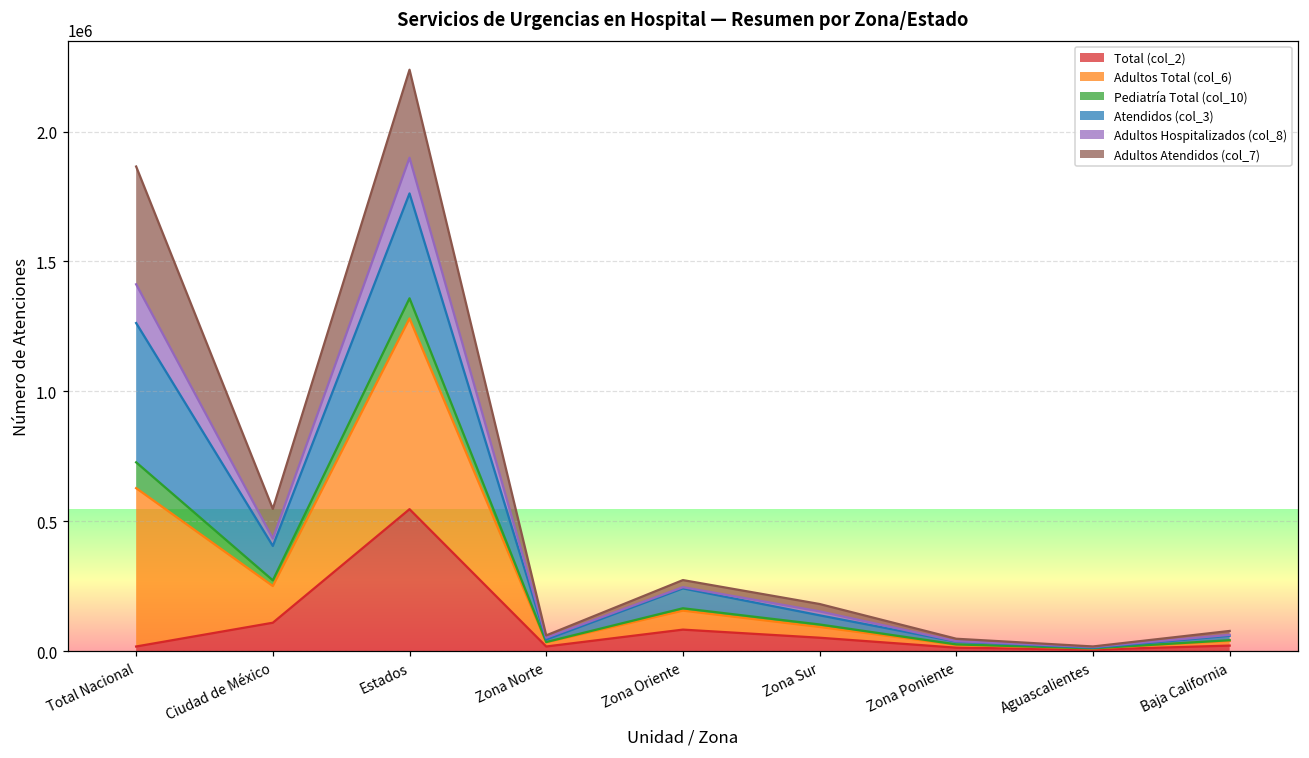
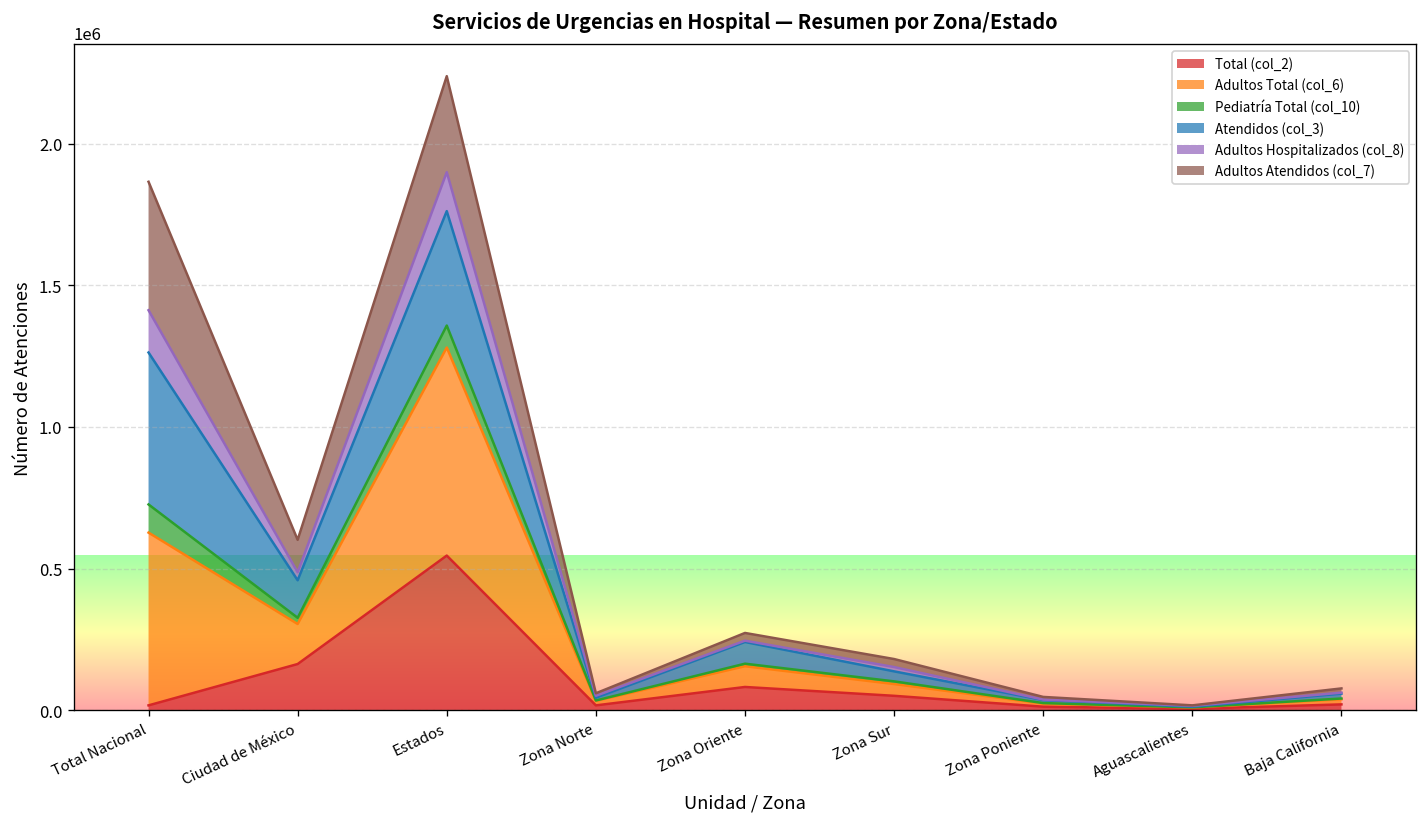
Total (col_2), Ciudad de México: 110000 -> 160000
